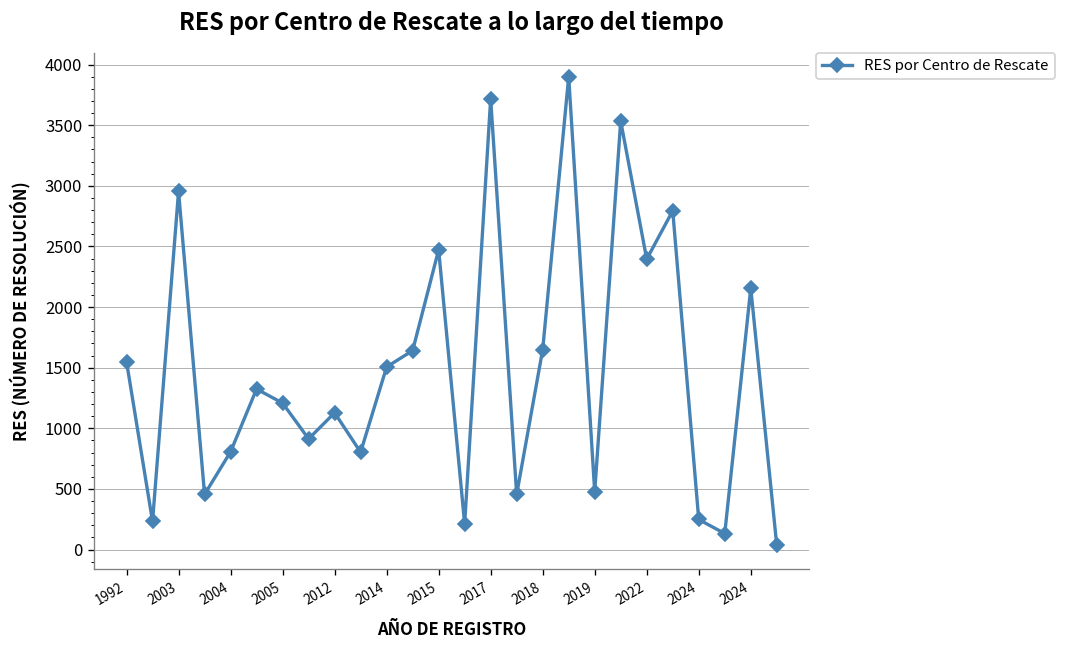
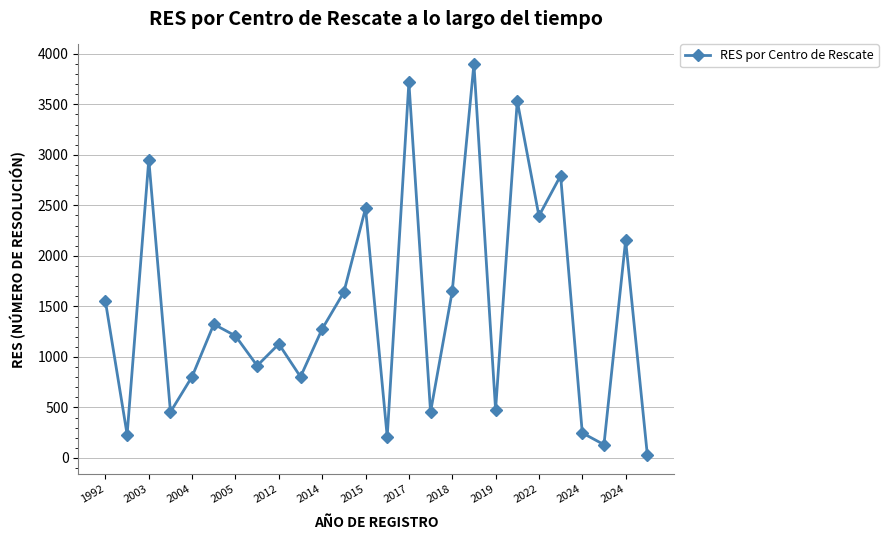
2014: 1510 -> 1280
